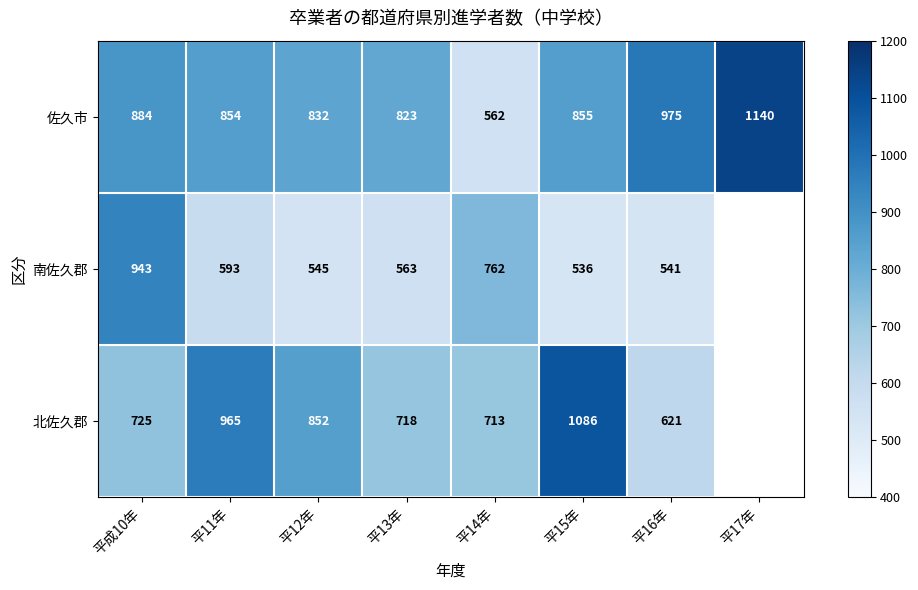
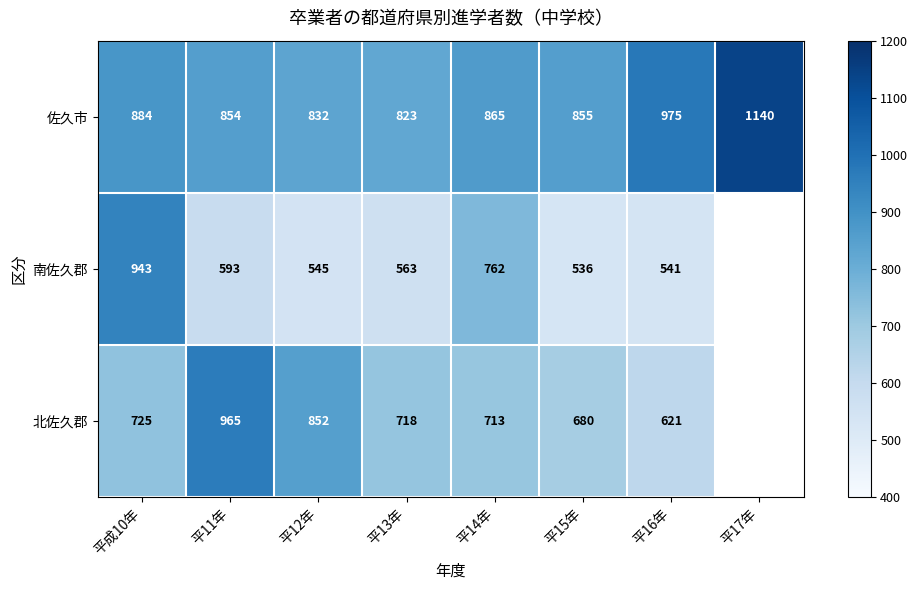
佐久市, 平14年: 562 -> 865
北佐久郡, 平15年: 1086 -> 680
